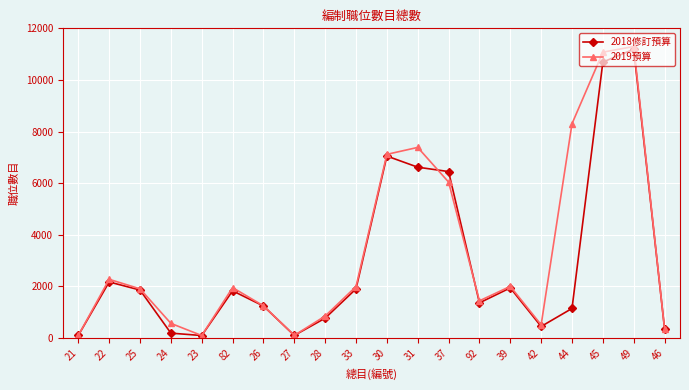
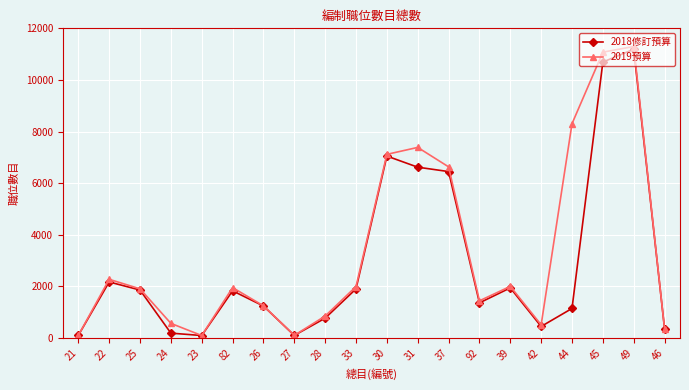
2019預算, 37: 6000 -> 6600
